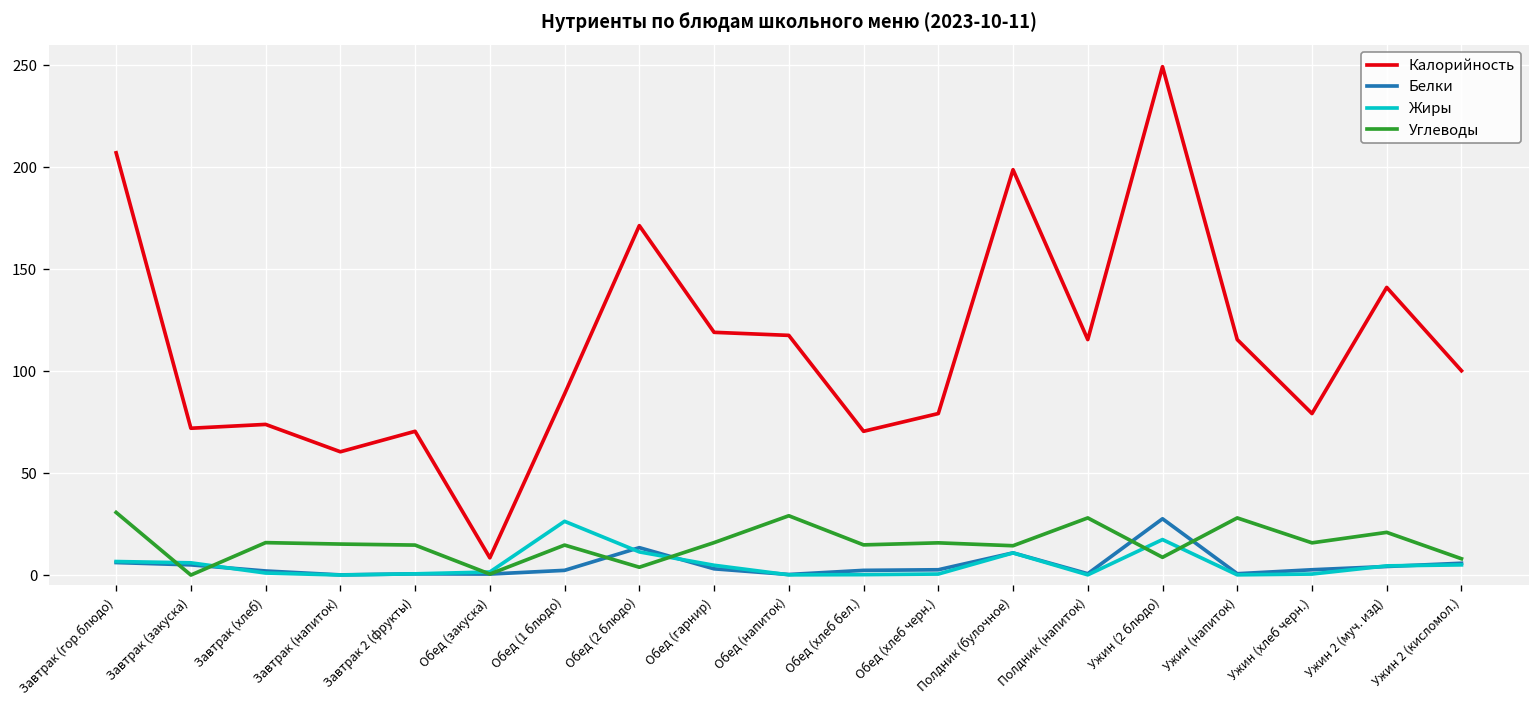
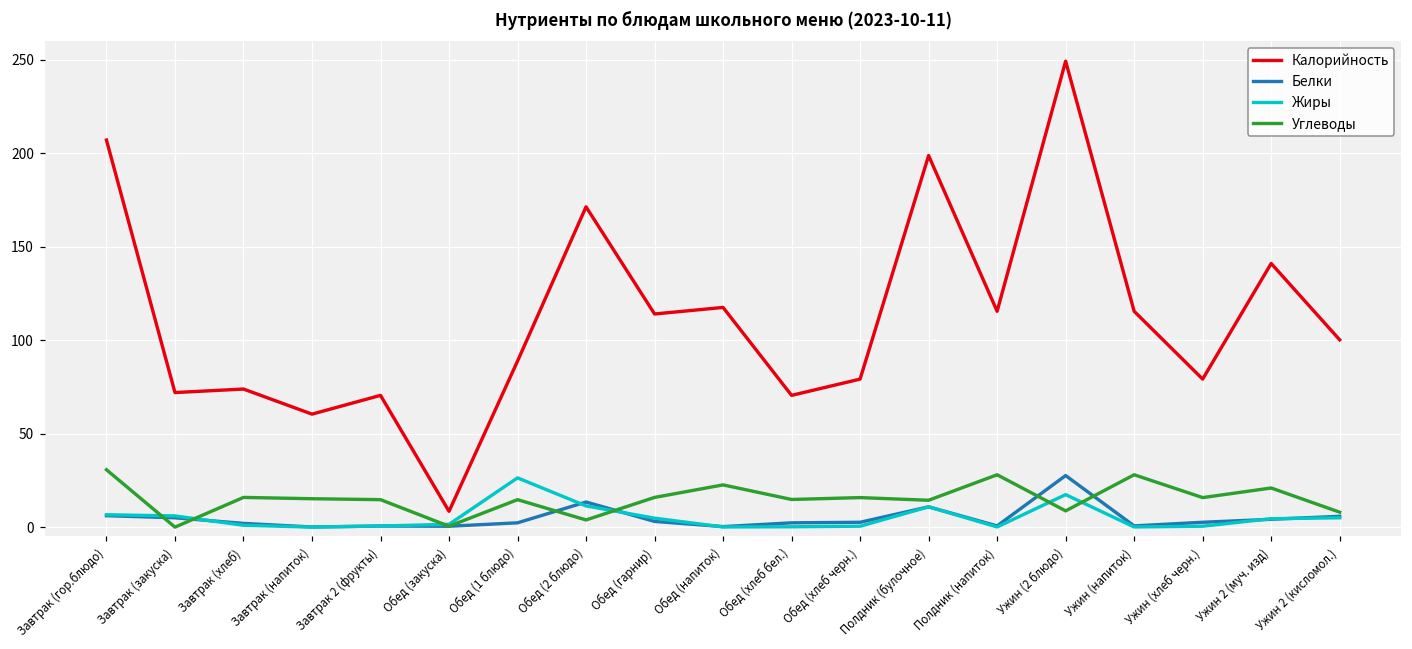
Калорийность, Обед (гарнир): 119 -> 114
Углеводы, Обед (напиток): 29 -> 23
